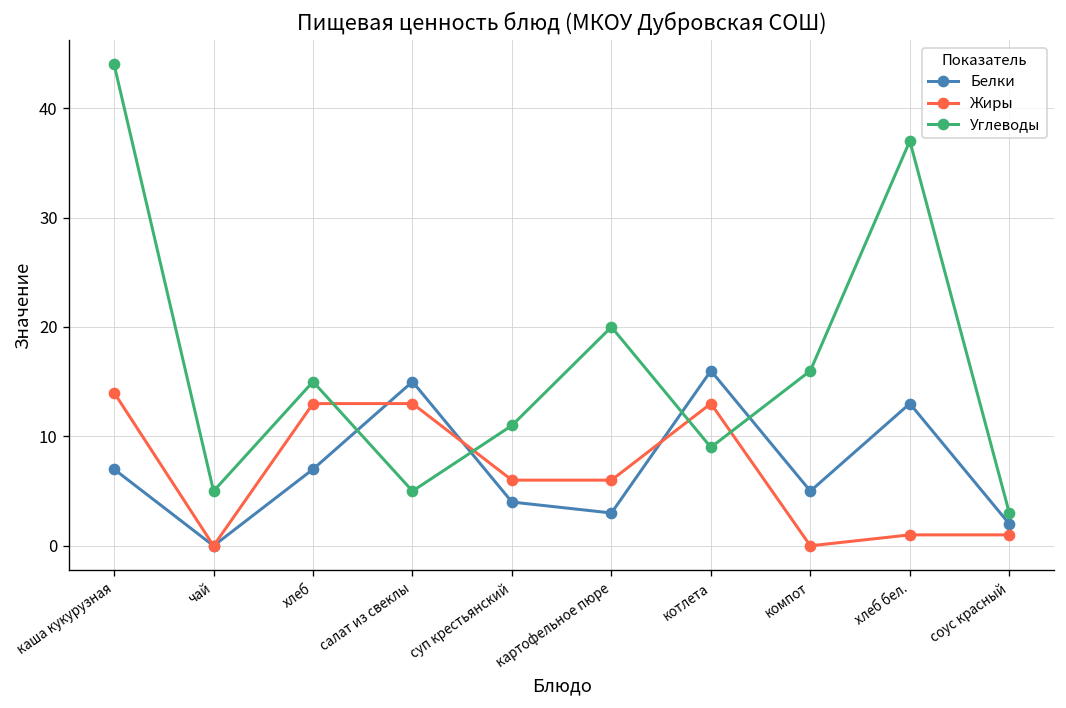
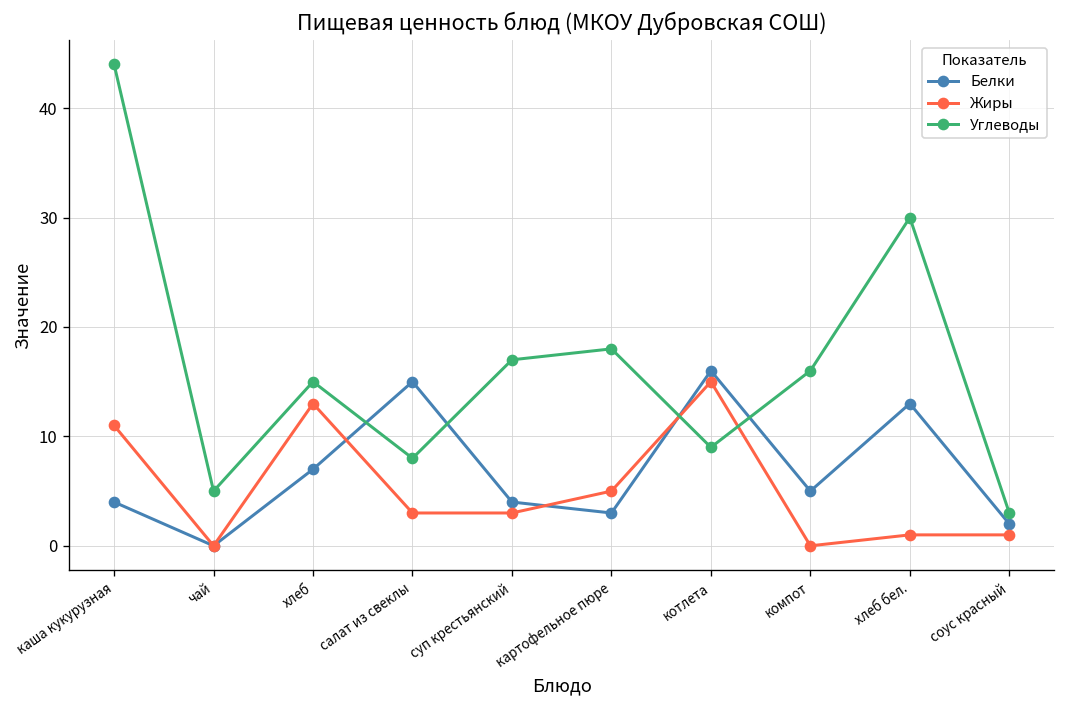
Белки, каша кукурузная: 7 -> 4
Жиры, каша кукурузная: 14 -> 11
Жиры, салат из свеклы: 13 -> 3
Углеводы, салат из свеклы: 5 -> 8
Жиры, суп крестьянский: 6 -> 3
Углеводы, суп крестьянский: 11 -> 17
Жиры, картофельное пюре: 6 -> 5
Углеводы, картофельное пюре: 20 -> 18
Жиры, котлета: 13 -> 15
Углеводы, хлеб бел.: 37 -> 30
